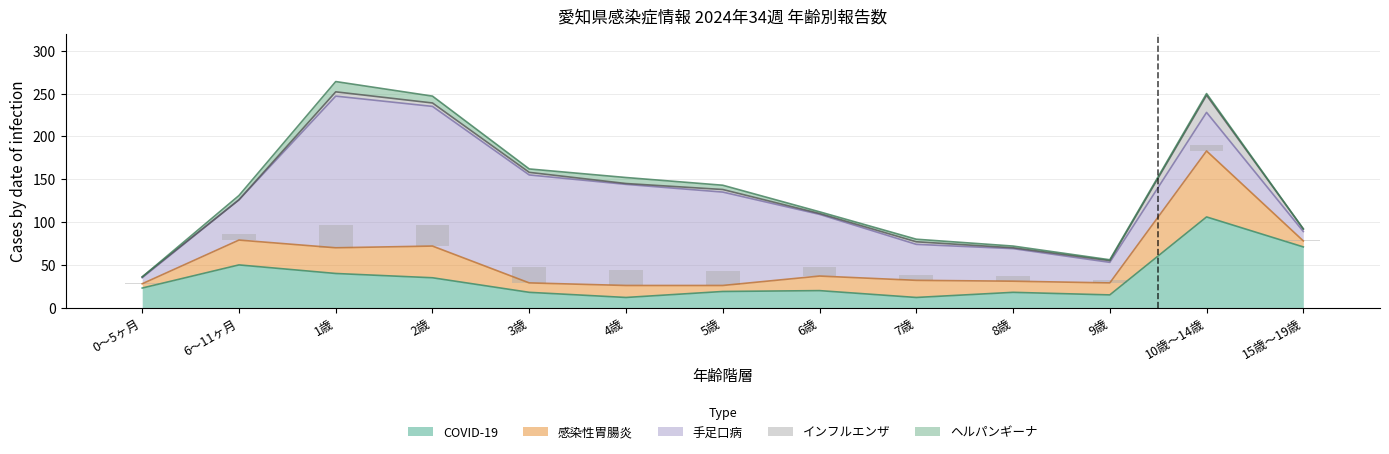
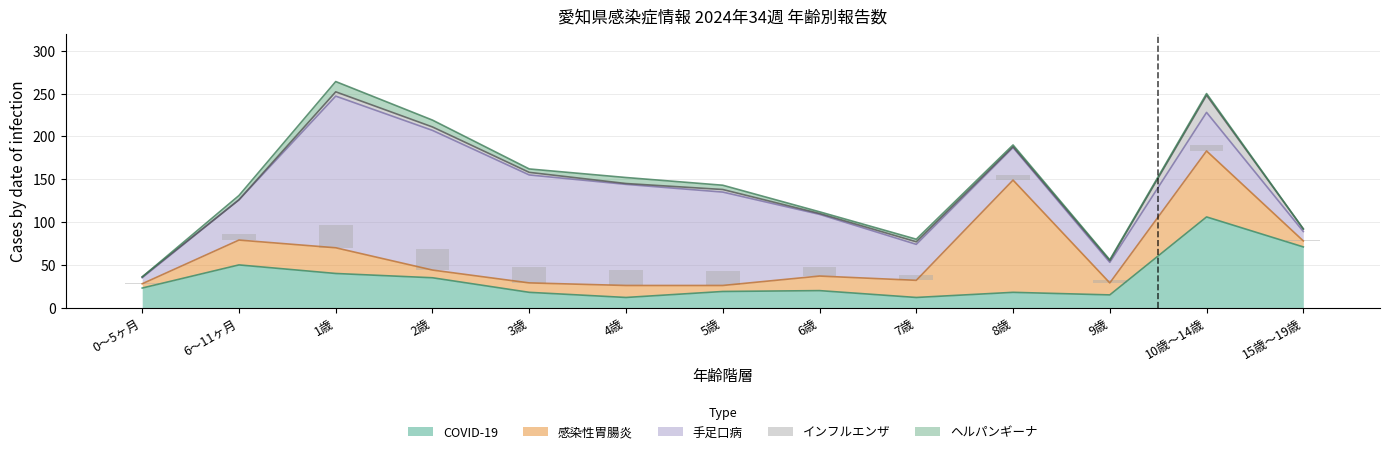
感染性胃腸炎, 2歳: 40 -> 10
感染性胃腸炎, 8歳: 10 -> 130
